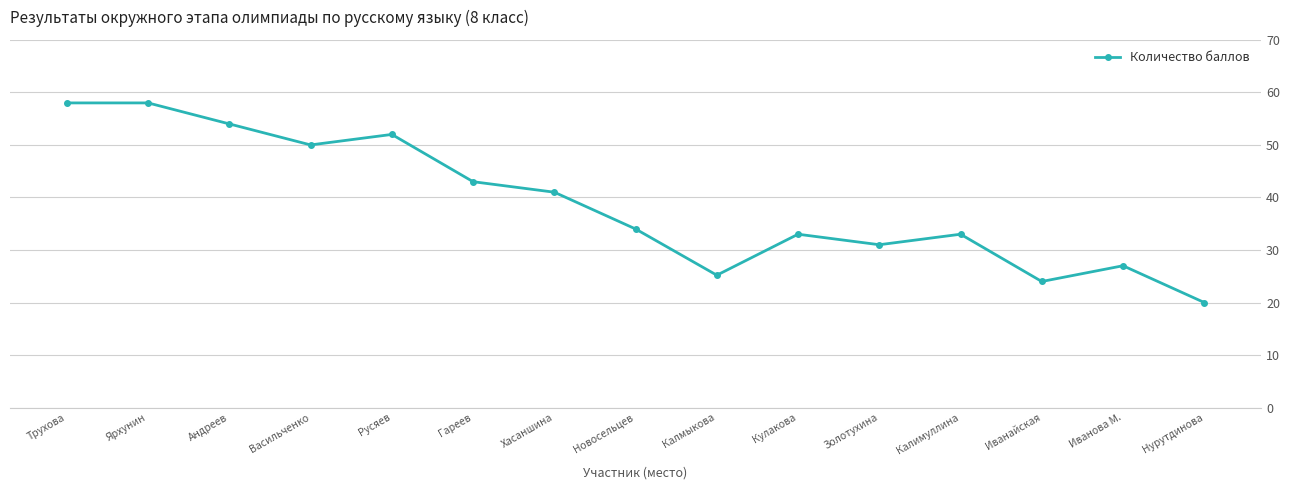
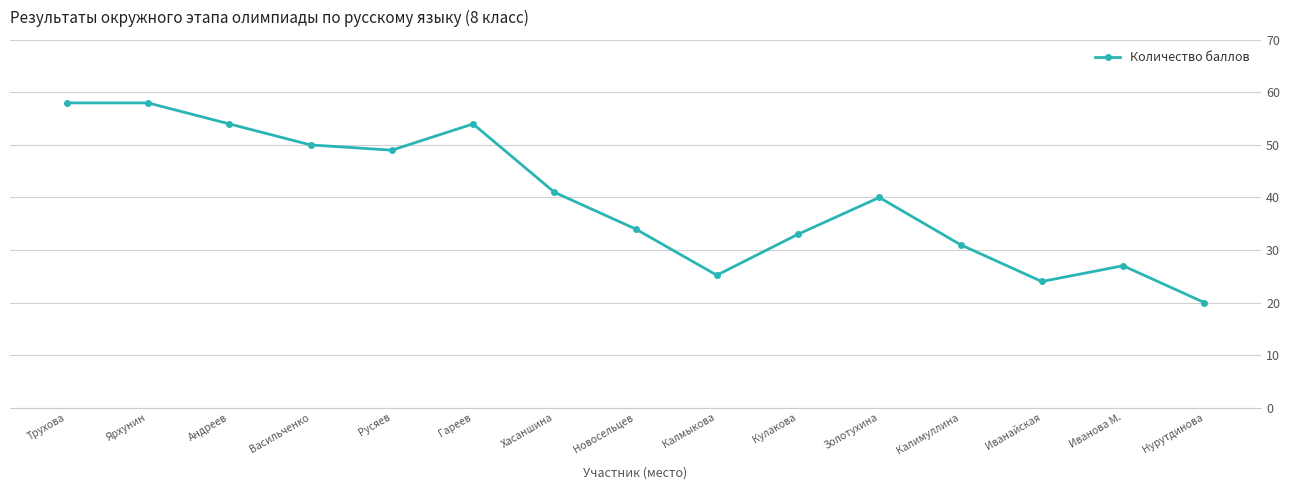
Русяев: 52 -> 49
Гареев: 43 -> 54
Золотухина: 31 -> 40
Калимуллина: 33 -> 31
